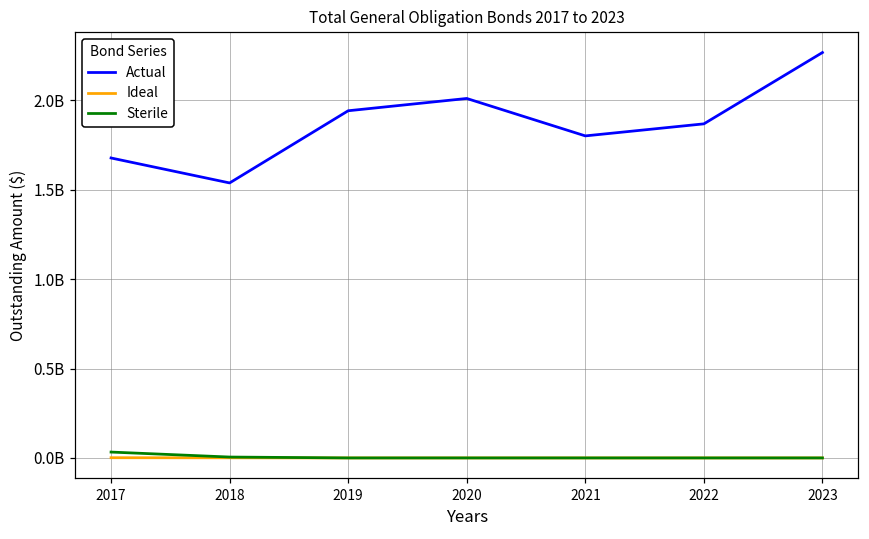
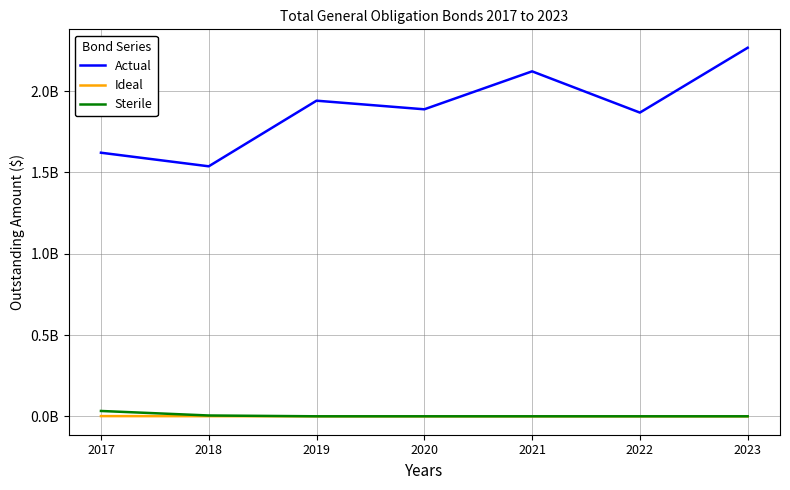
Actual, 2017: 1680000000 -> 1620000000
Actual, 2020: 2010000000 -> 1890000000
Actual, 2021: 1800000000 -> 2120000000
